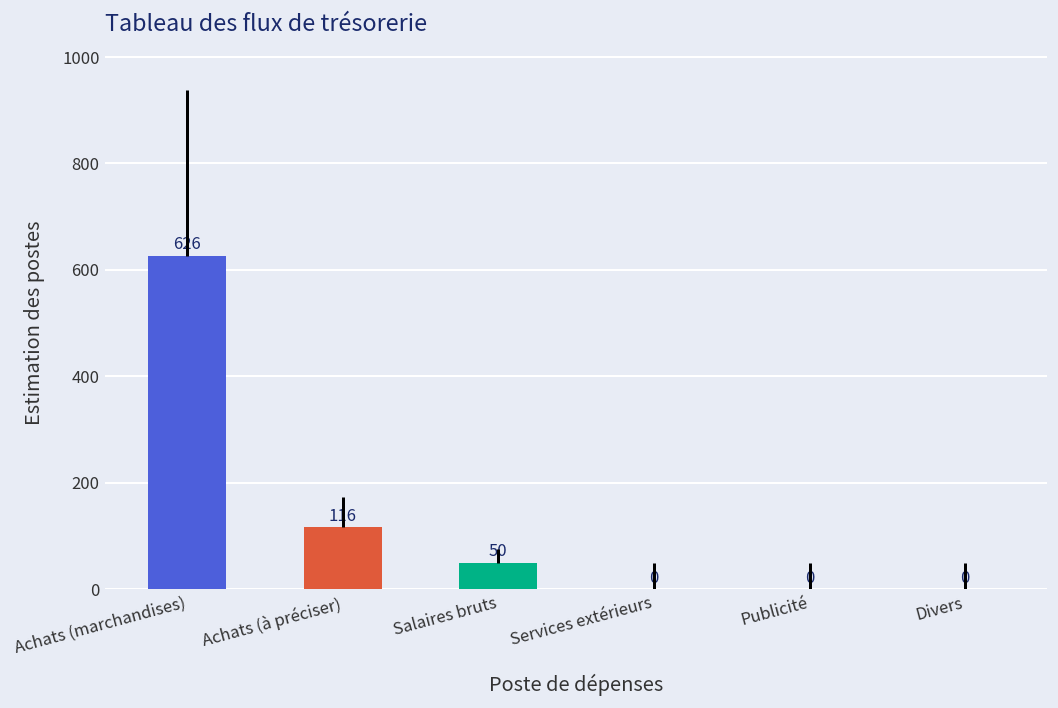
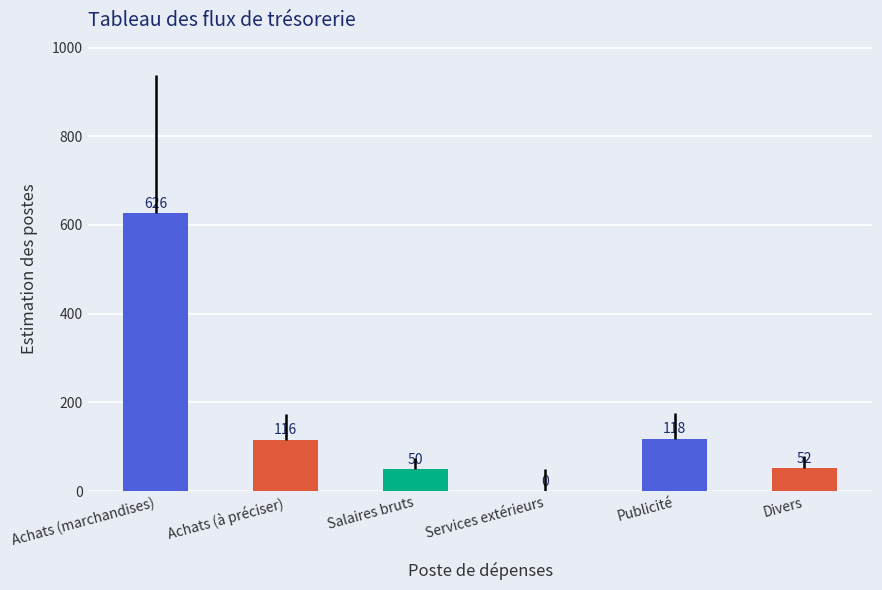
Publicité: 0 -> 118
Divers: 0 -> 52
